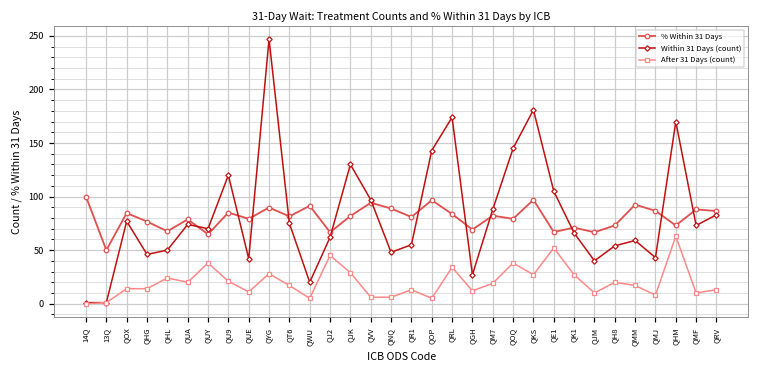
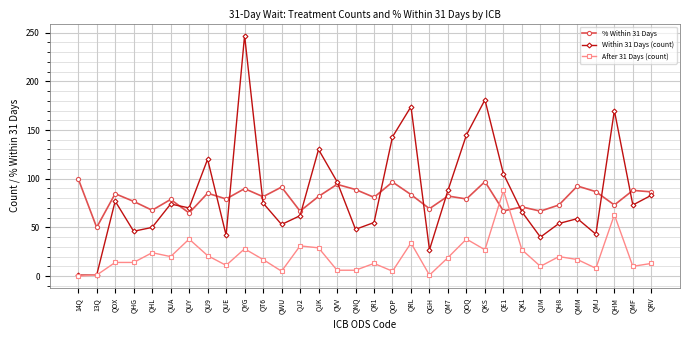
Within 31 Days (count), QWU: 20 -> 50
After 31 Days (count), QJ2: 50 -> 30
After 31 Days (count), QGH: 10 -> 0
After 31 Days (count), QE1: 50 -> 90
